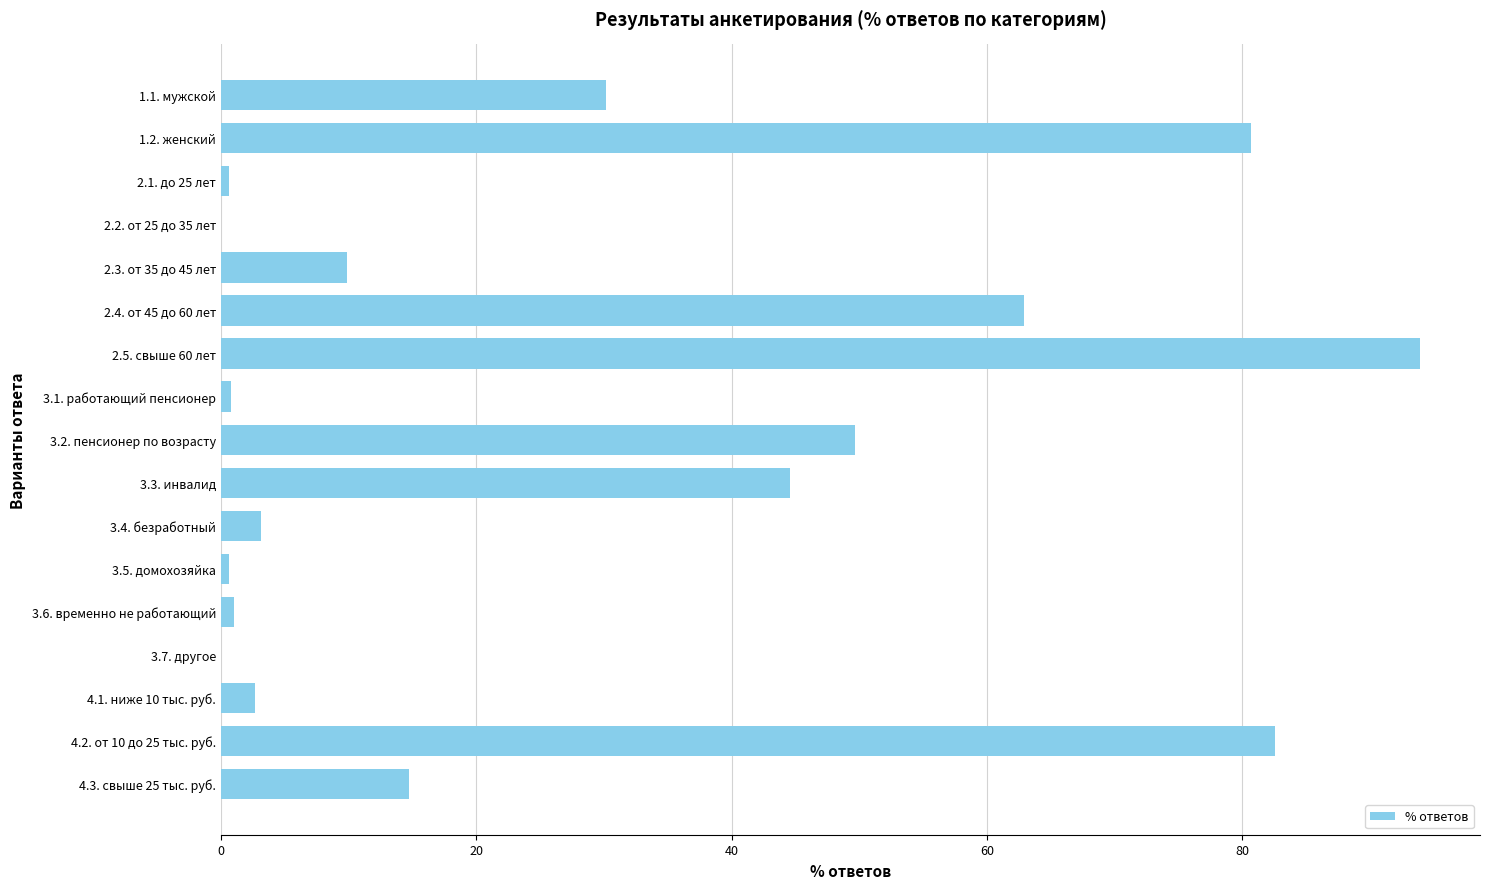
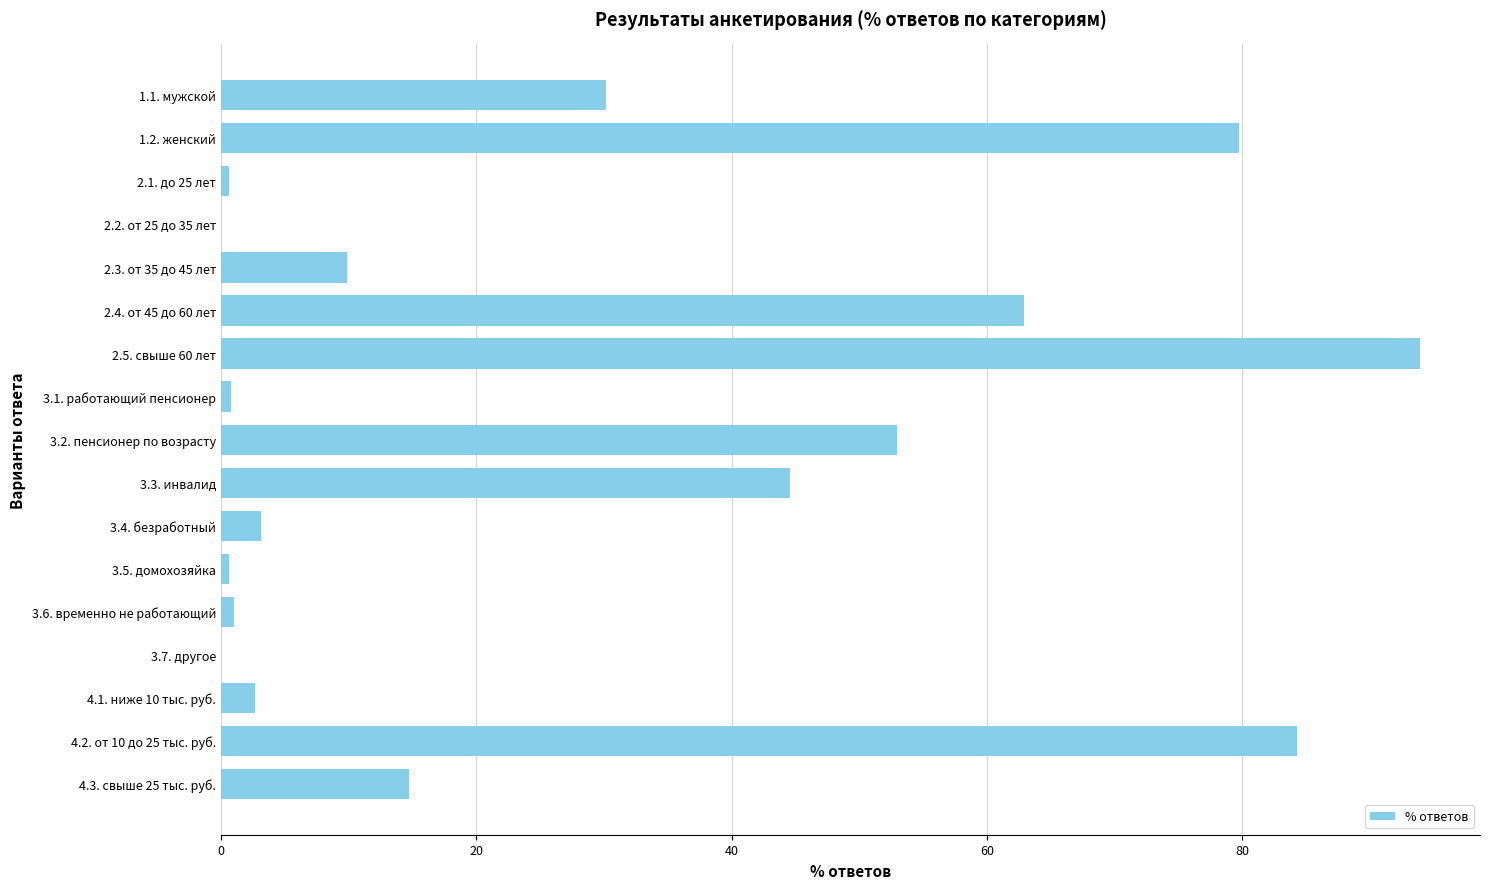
1.2. женский: 80.7 -> 79.7
3.2. пенсионер по возрасту: 49.7 -> 53.0
4.2. от 10 до 25 тыс. руб.: 82.6 -> 84.3
